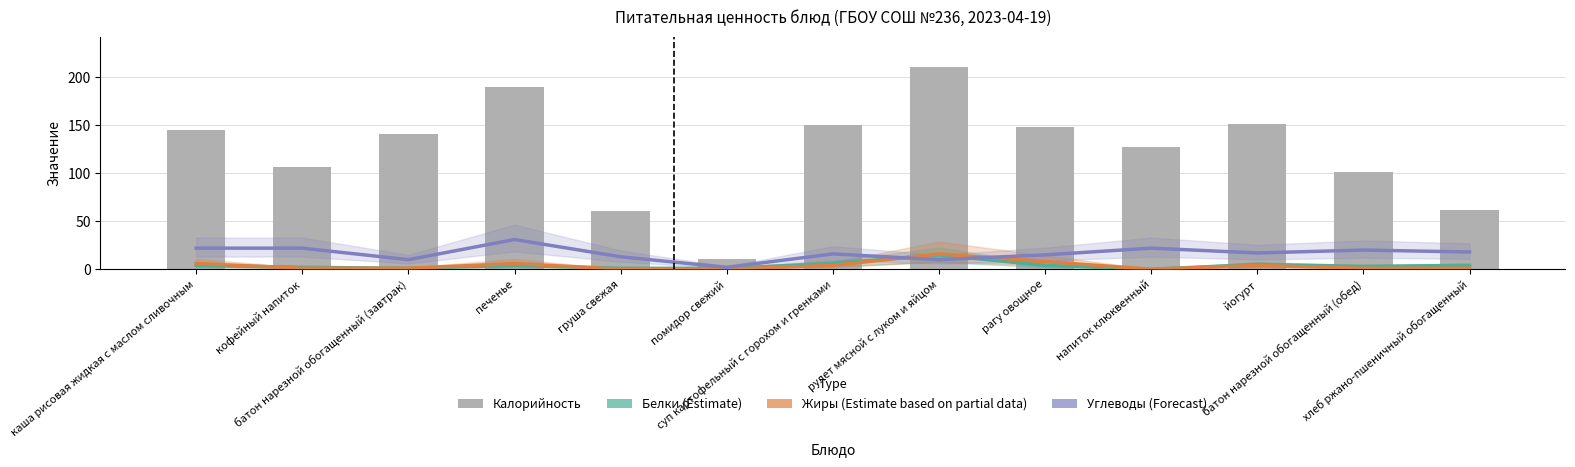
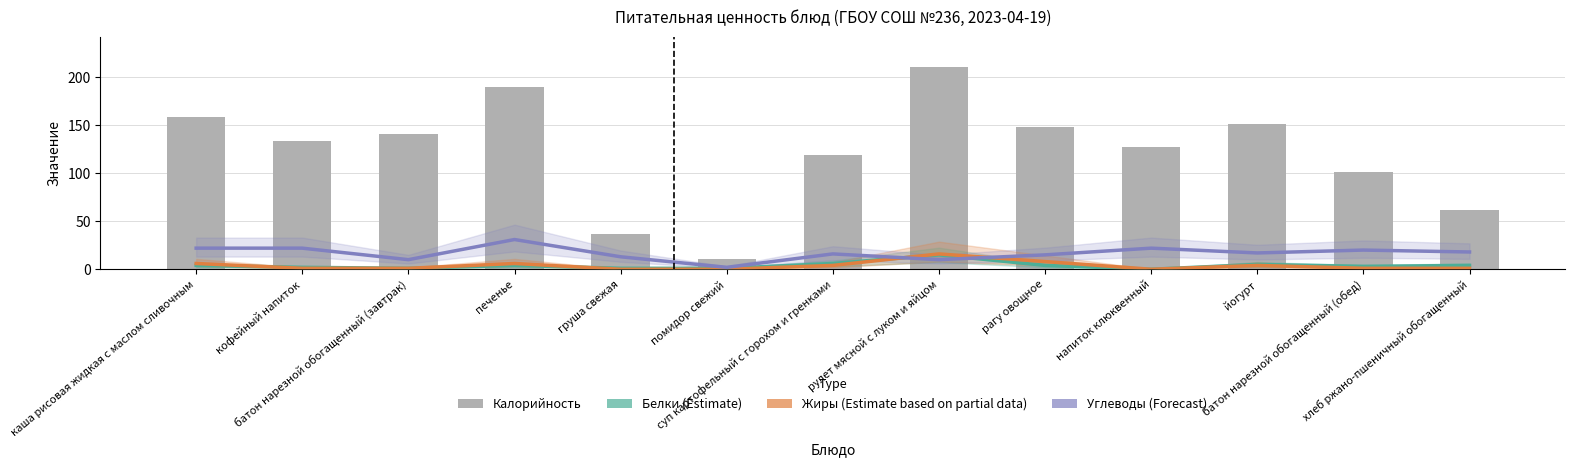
Калорийность, каша рисовая жидкая с маслом сливочным: 150 -> 160
Калорийность, кофейный напиток: 110 -> 130
Калорийность, груша свежая: 60 -> 40
Калорийность, суп картофельный с горохом и гренками: 150 -> 120
